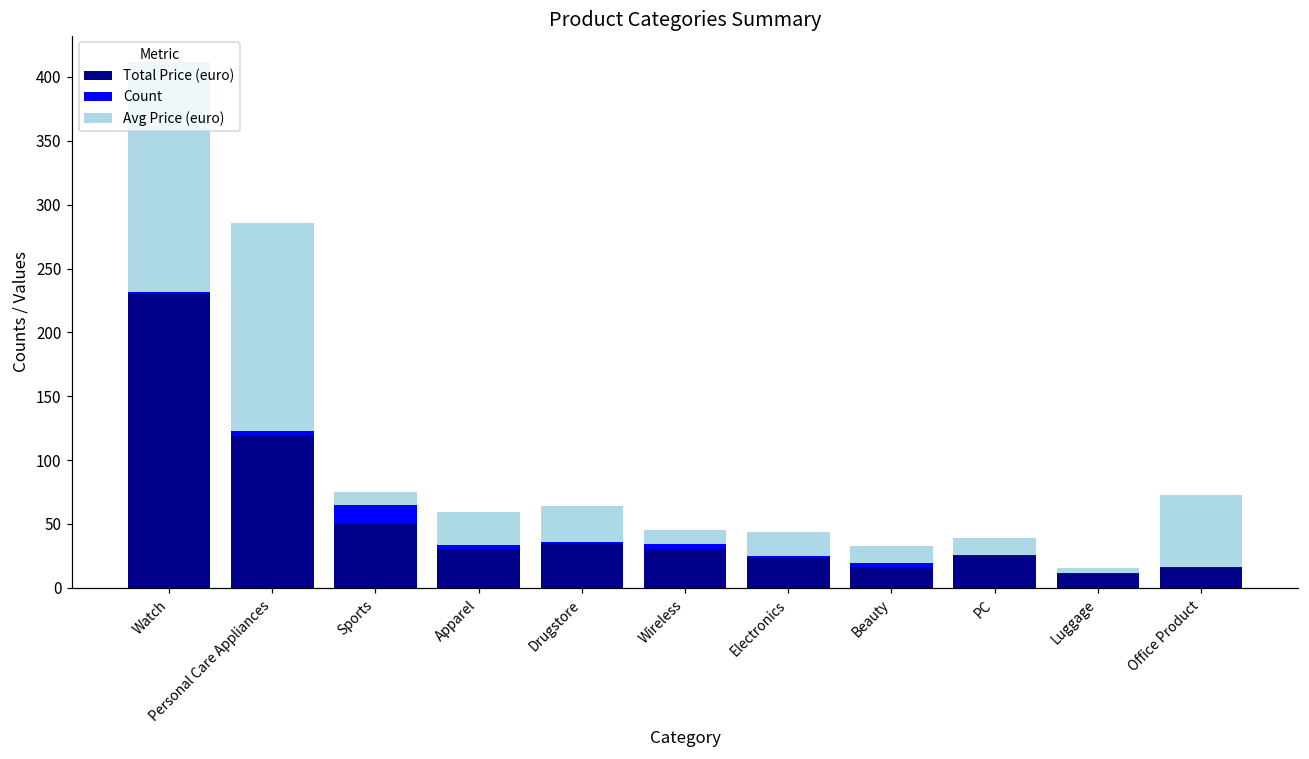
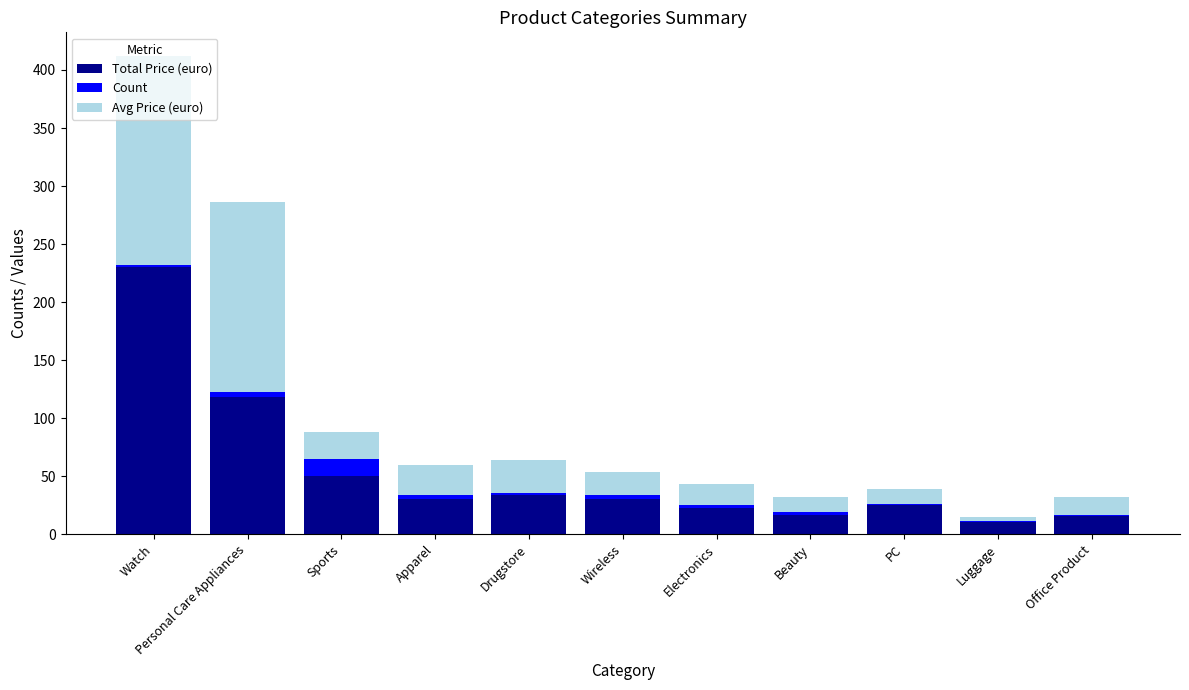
Avg Price (euro), Sports: 10 -> 23
Avg Price (euro), Wireless: 11 -> 19
Avg Price (euro), Office Product: 56 -> 16
